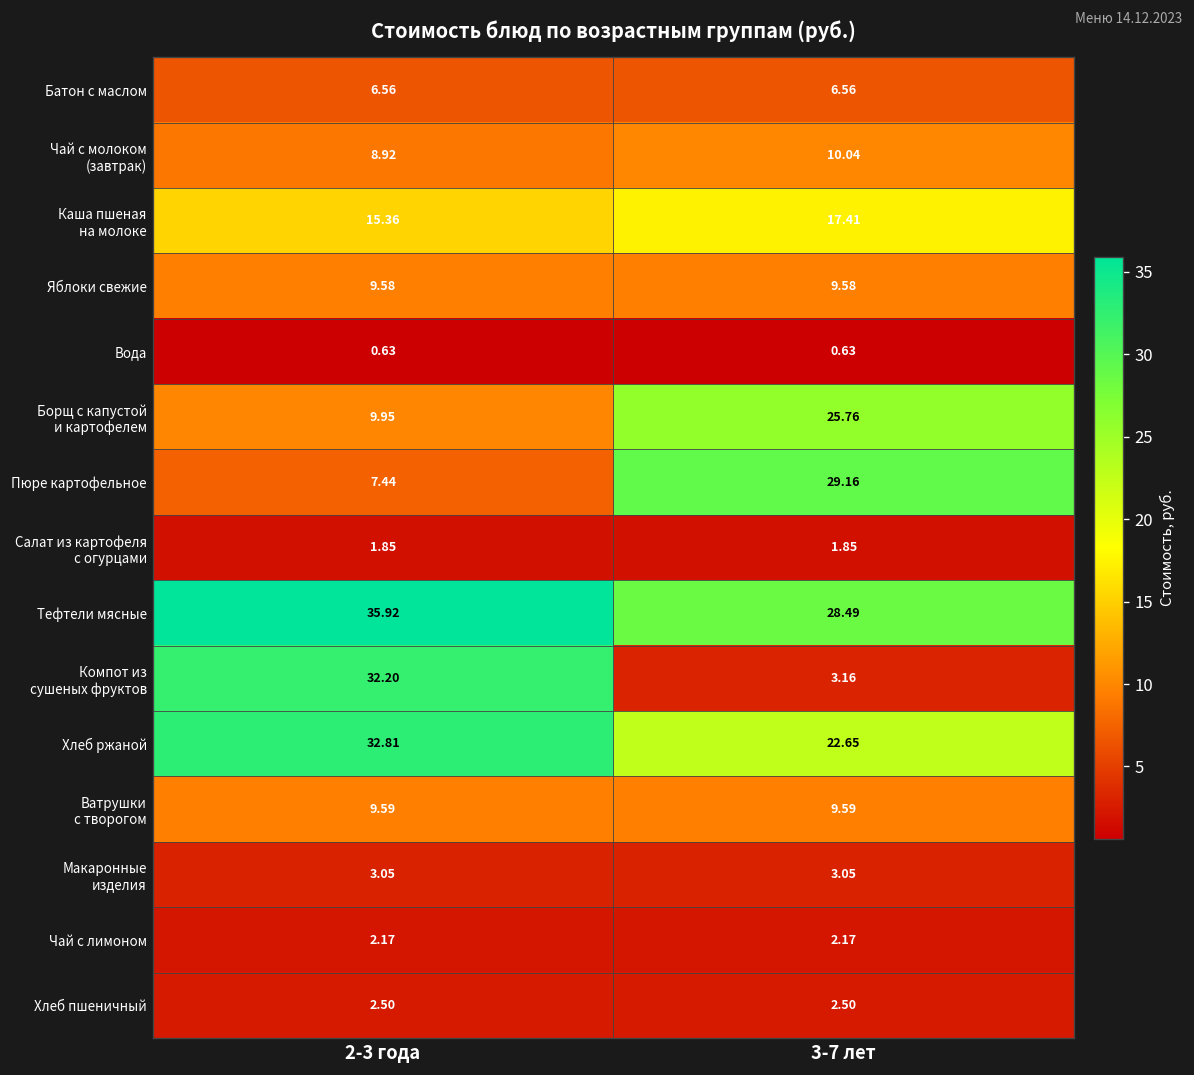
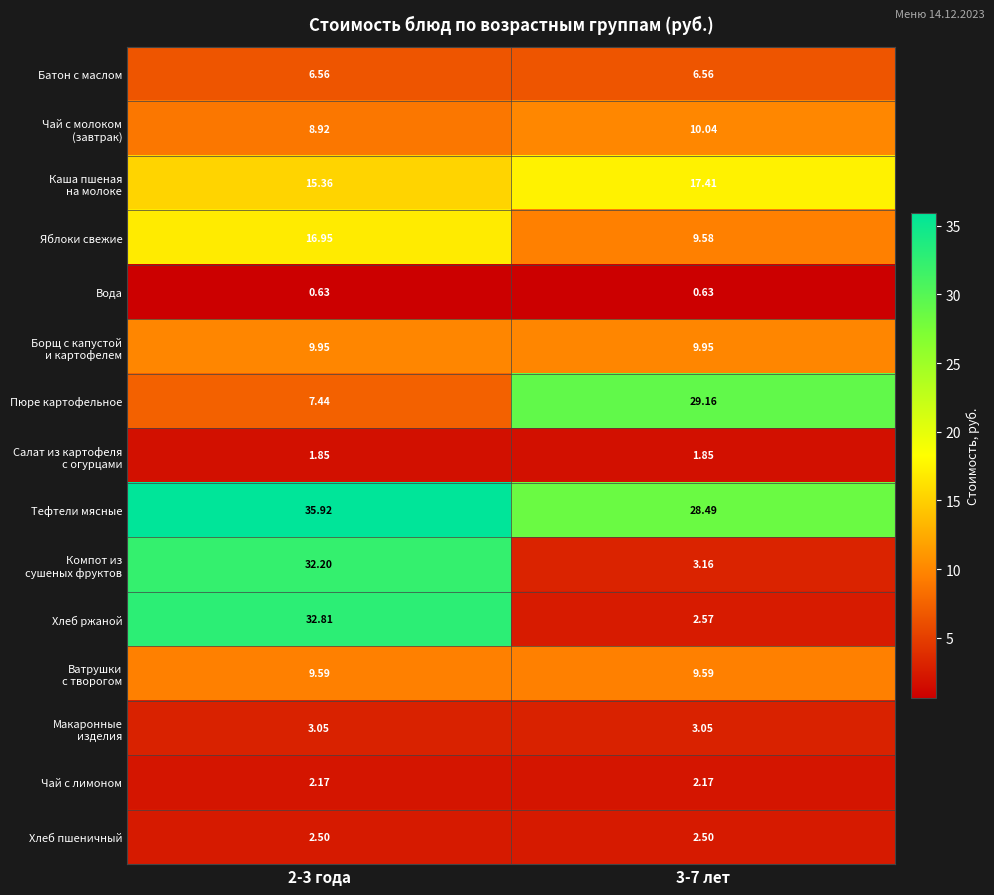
Яблоки свежие, 2-3 года: 9.58 -> 16.95
Борщ с капустой и картофелем, 3-7 лет: 25.76 -> 9.95
Хлеб ржаной, 3-7 лет: 22.65 -> 2.57
